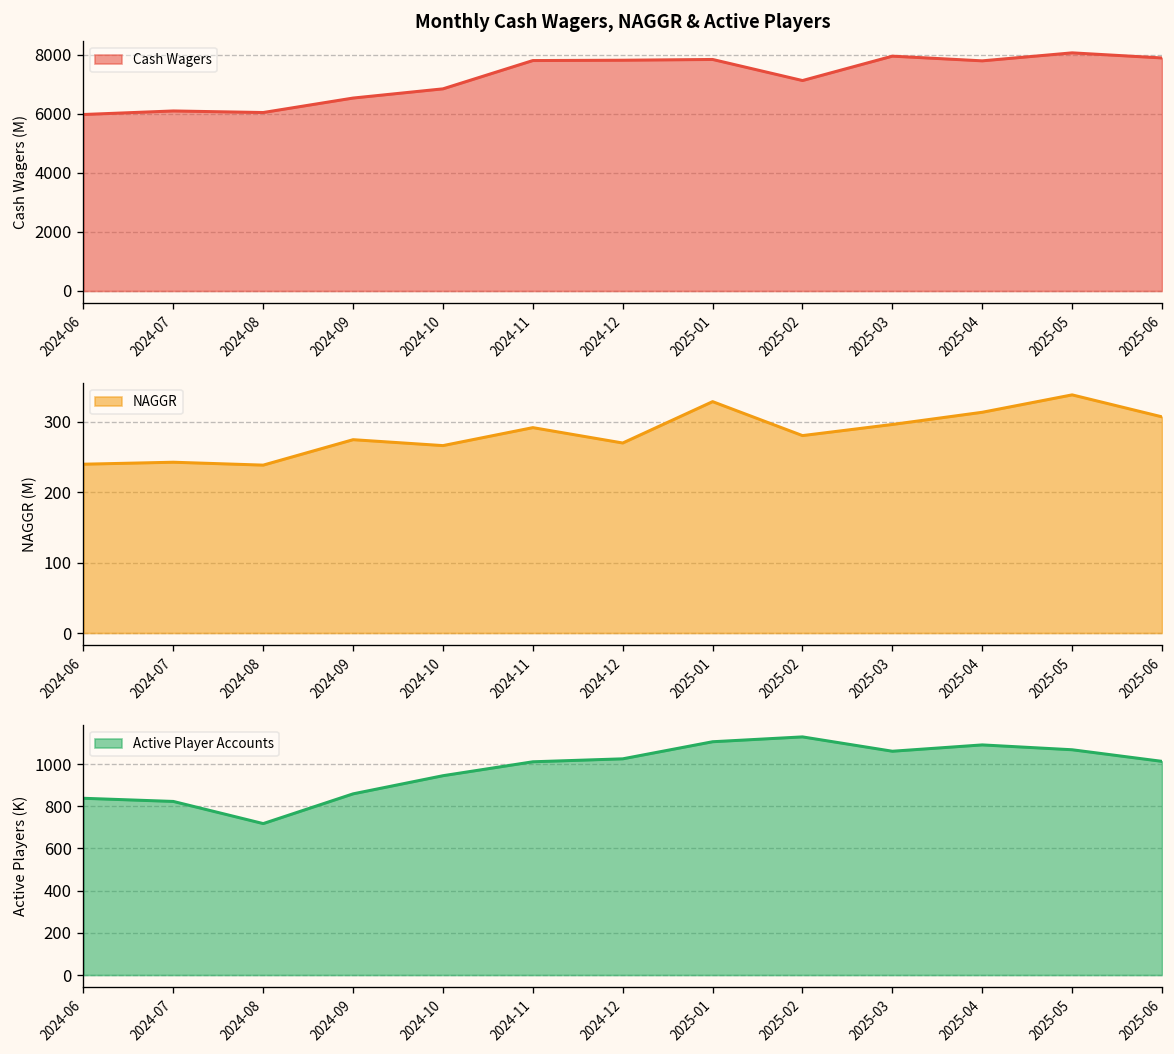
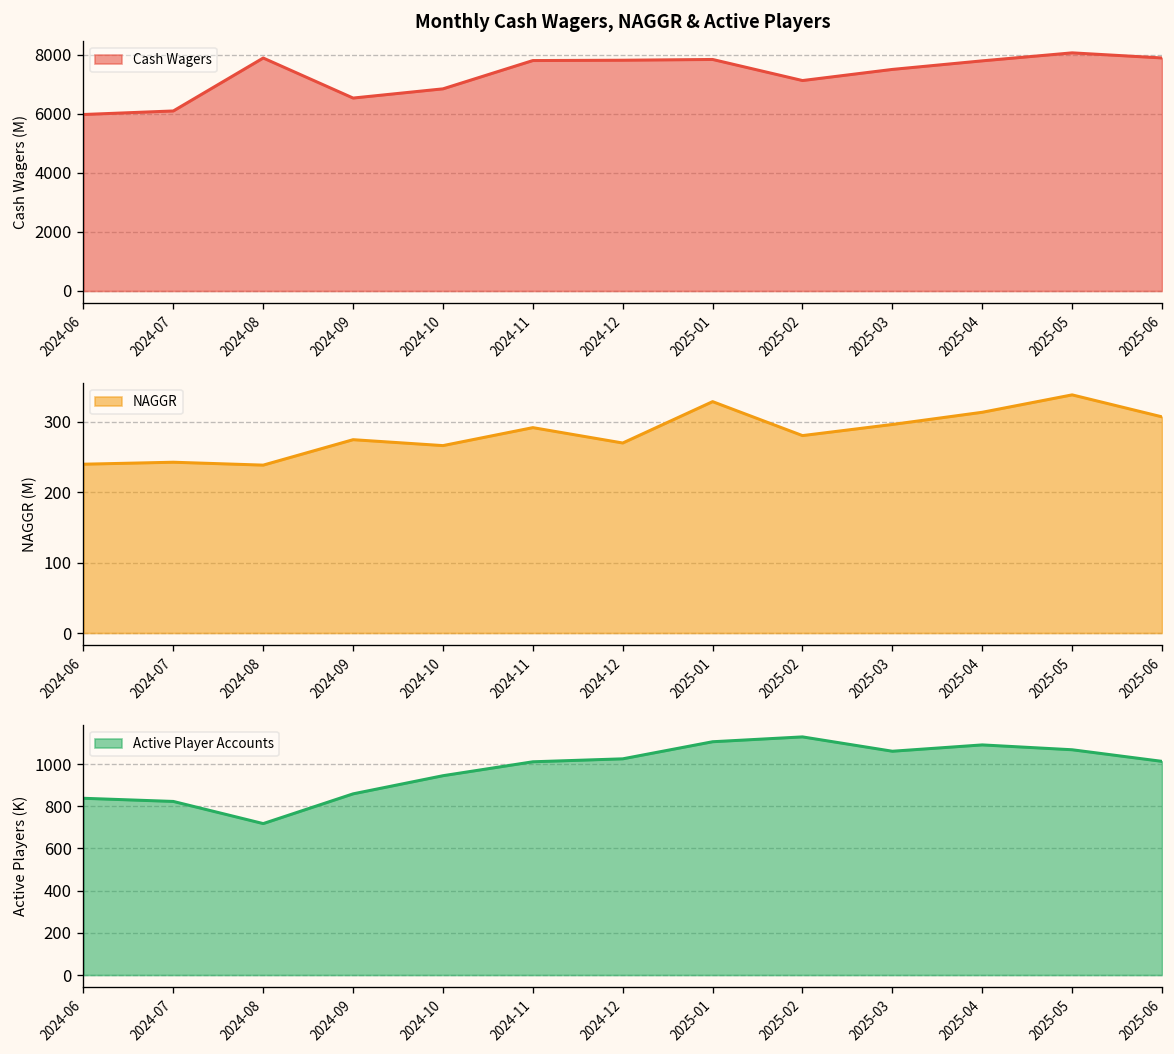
Monthly Cash Wagers, NAGGR & Active Players, 2024-08: 6000 -> 7900
Monthly Cash Wagers, NAGGR & Active Players, 2025-03: 8000 -> 7500
